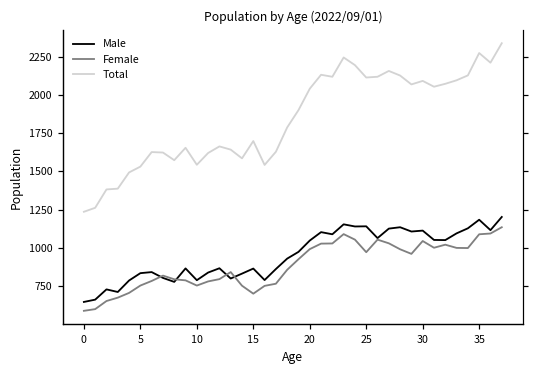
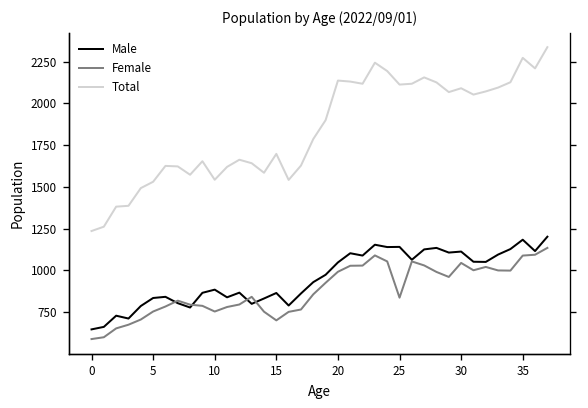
Male, 10: 790 -> 890
Total, 20: 2040 -> 2140
Female, 25: 970 -> 840
